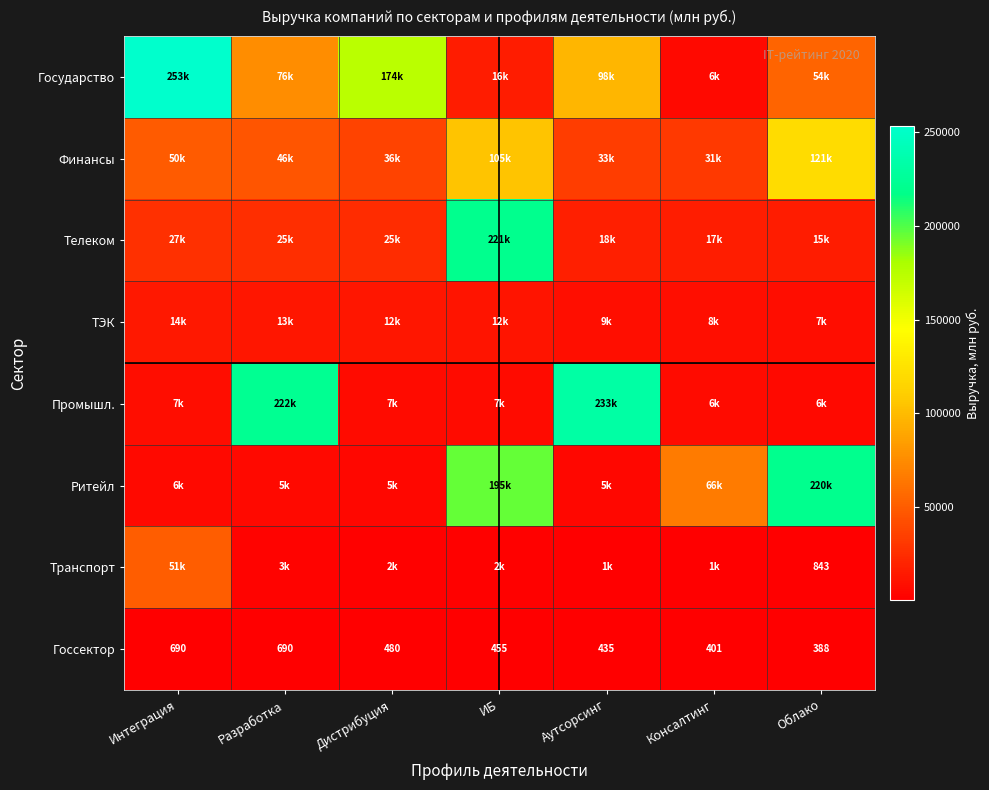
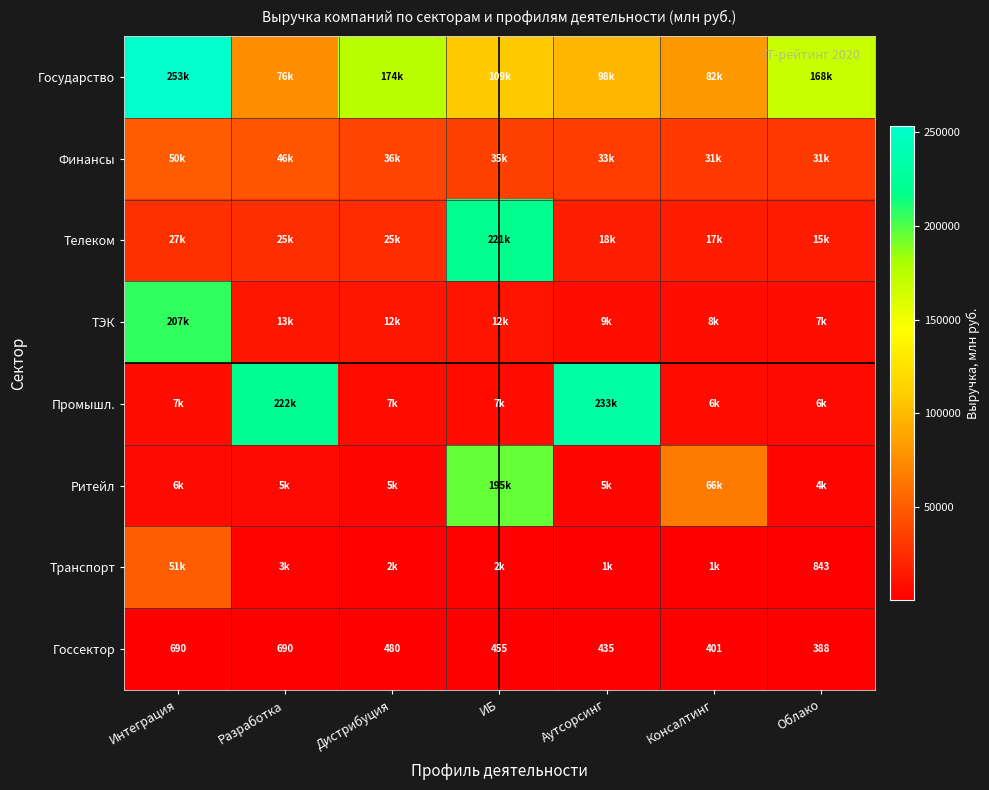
Государство, ИБ: 16k -> 109k
Государство, Консалтинг: 6k -> 82k
Государство, Облако: 54k -> 168k
Финансы, ИБ: 105k -> 35k
Финансы, Облако: 121k -> 31k
ТЭК, Интеграция: 14k -> 207k
Ритейл, Облако: 220k -> 4k
